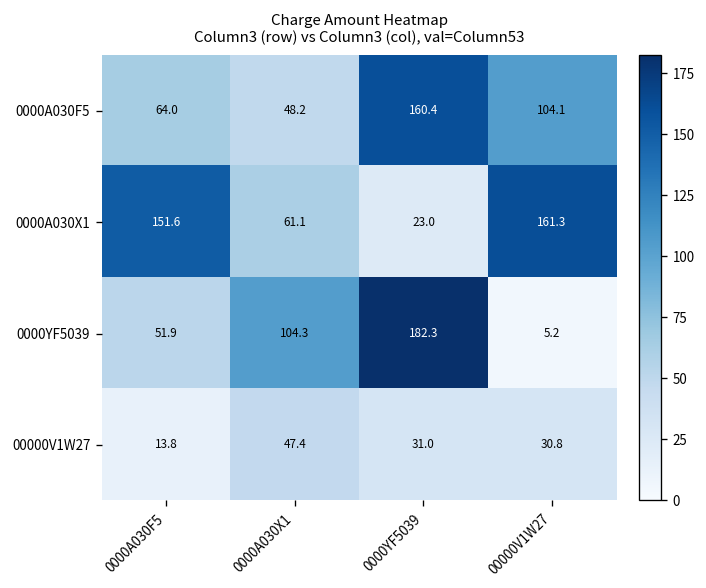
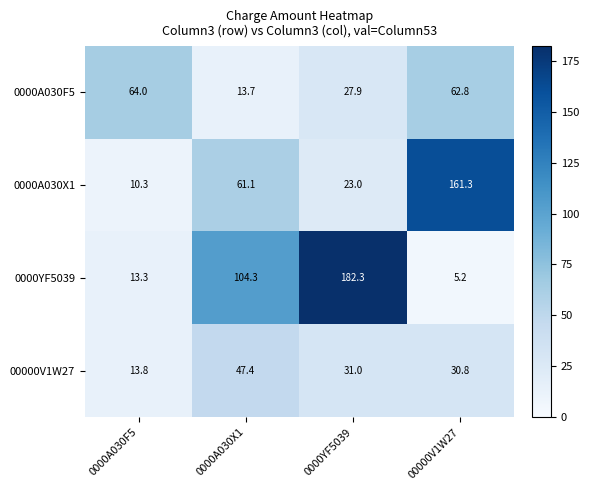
0000A030F5, 0000A030X1: 48.2 -> 13.7
0000A030F5, 0000YF5039: 160.4 -> 27.9
0000A030F5, 00000V1W27: 104.1 -> 62.8
0000A030X1, 0000A030F5: 151.6 -> 10.3
0000YF5039, 0000A030F5: 51.9 -> 13.3
